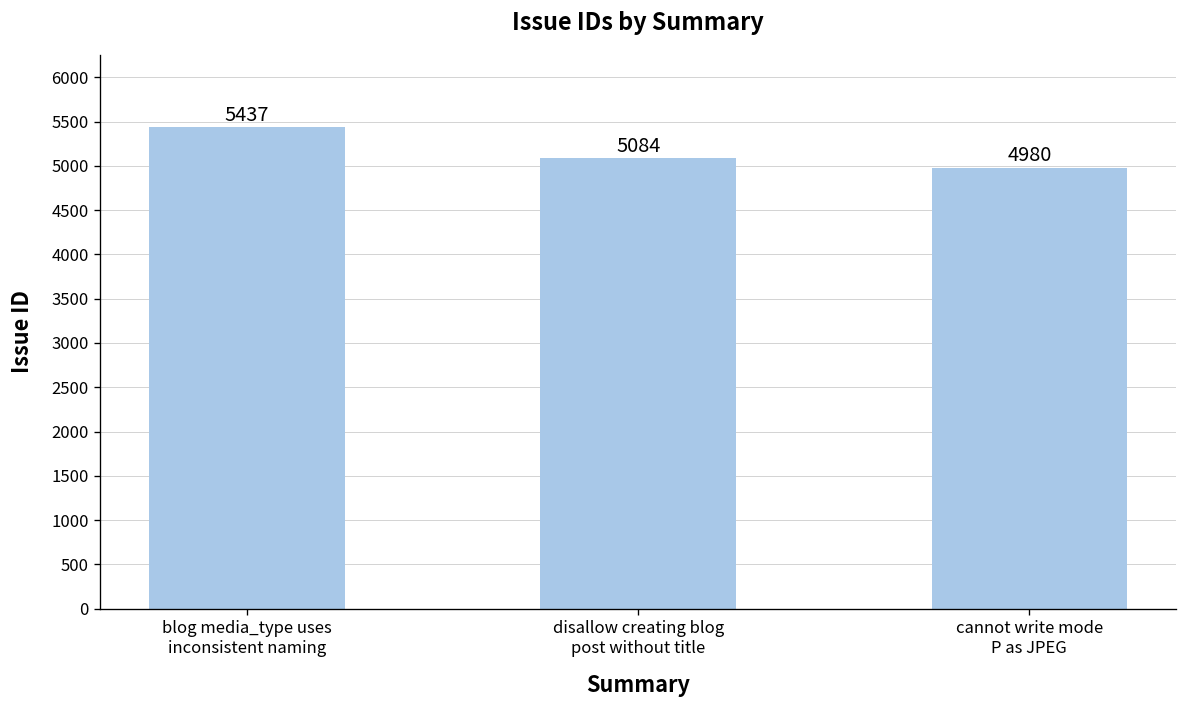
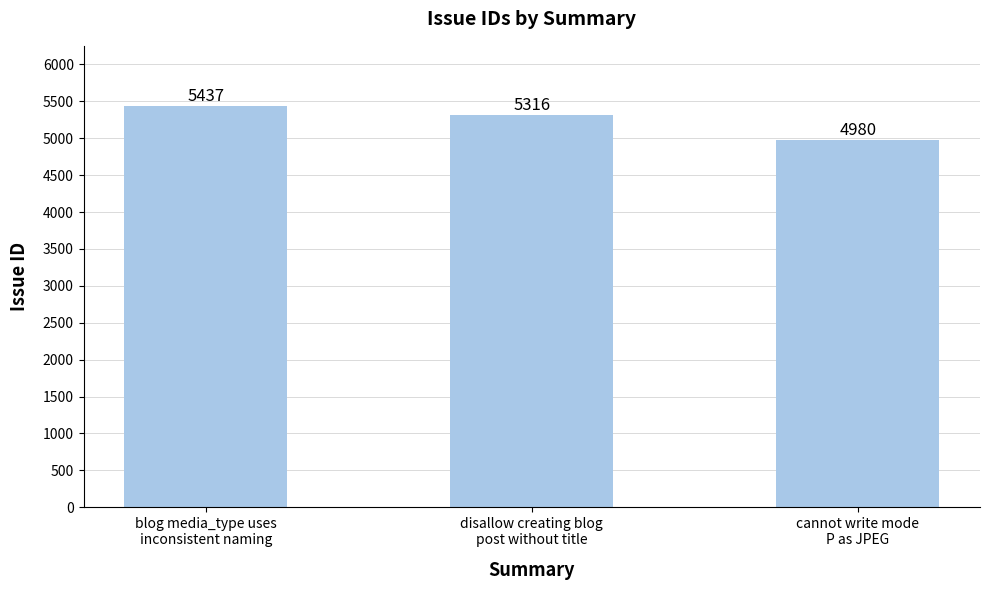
disallow creating blog post without title: 5084 -> 5316
